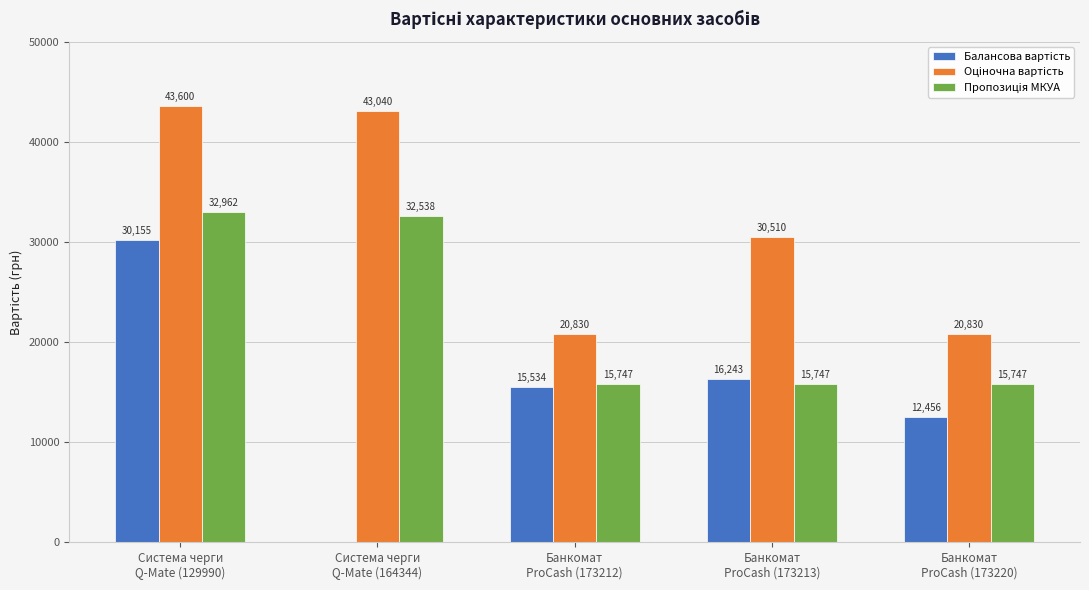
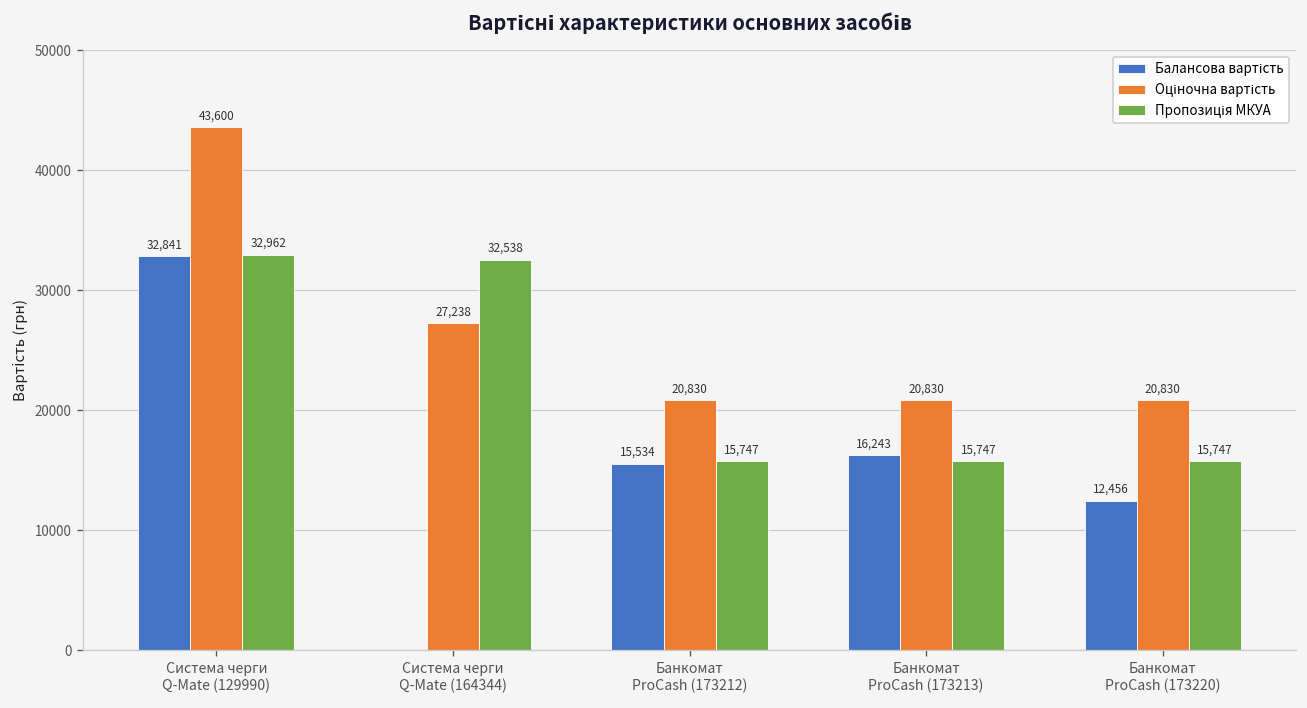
Балансова вартість, Система черги Q-Mate (129990): 30,155 -> 32,841
Оціночна вартість, Система черги Q-Mate (164344): 43,040 -> 27,238
Оціночна вартість, Банкомат ProCash (173213): 30,510 -> 20,830
